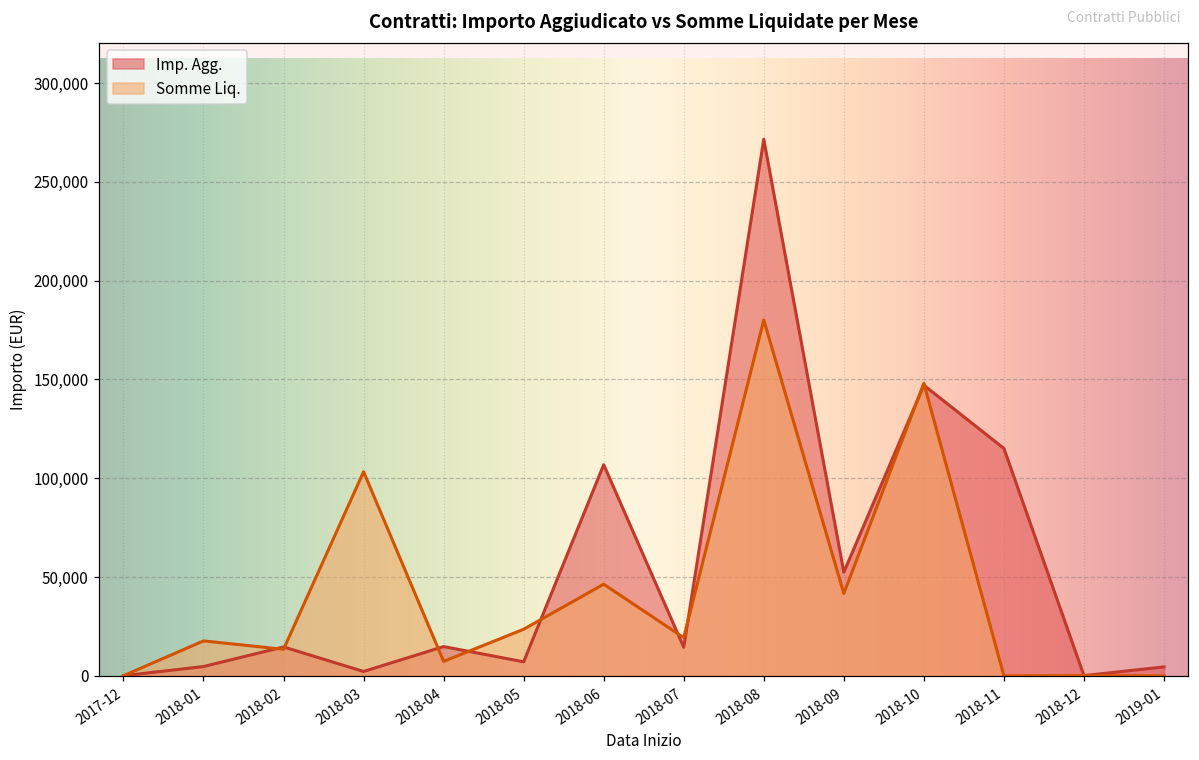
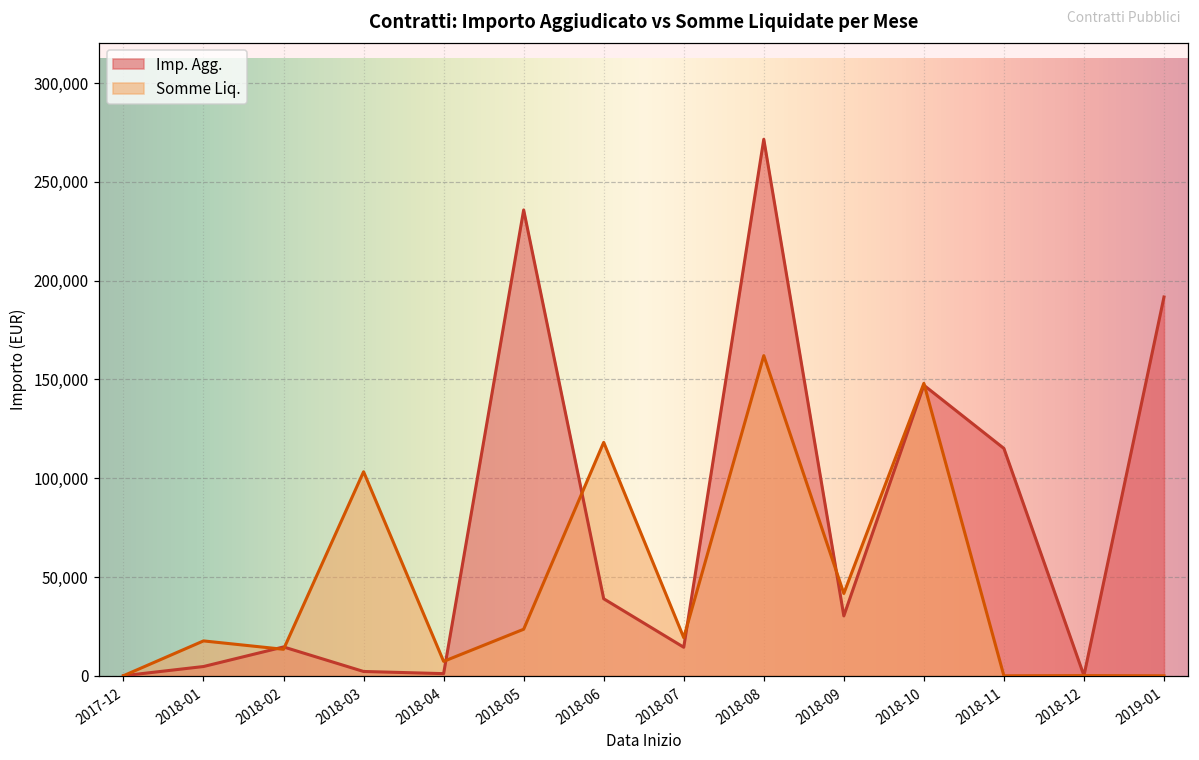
Imp. Agg., 2018-04: 15,000 -> 1,000
Imp. Agg., 2018-05: 7,000 -> 236,000
Imp. Agg., 2018-06: 107,000 -> 39,000
Somme Liq., 2018-06: 46,000 -> 118,000
Somme Liq., 2018-08: 180,000 -> 162,000
Imp. Agg., 2018-09: 52,000 -> 30,000
Imp. Agg., 2019-01: 5,000 -> 192,000
